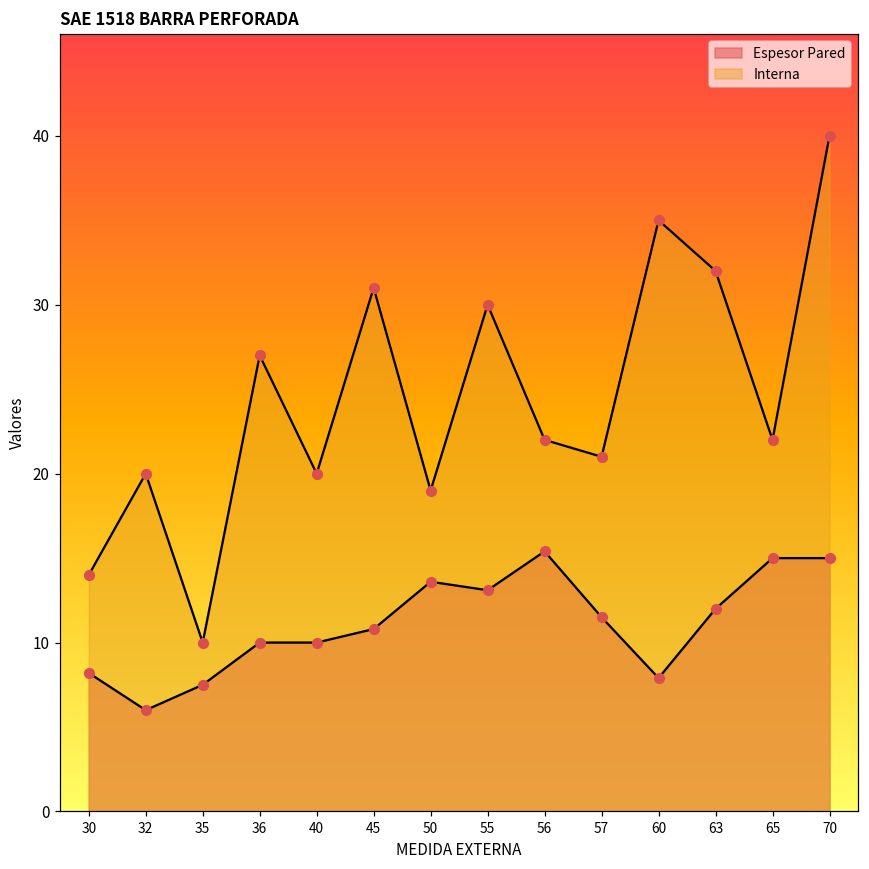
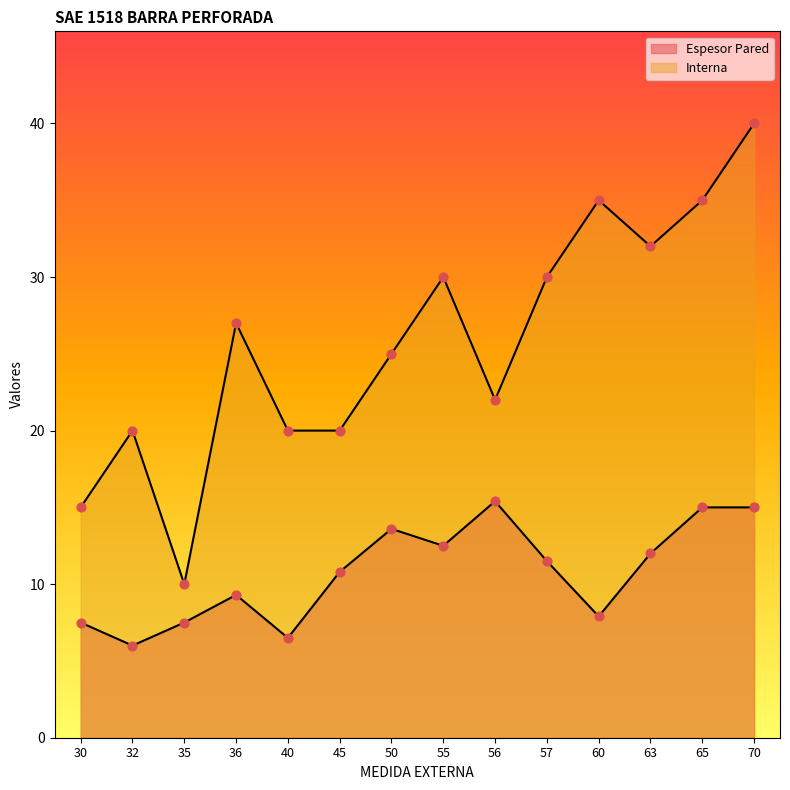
Espesor Pared, 30: 8.2 -> 7.5
Interna, 30: 14 -> 15
Espesor Pared, 36: 10.0 -> 9.3
Espesor Pared, 40: 10.0 -> 6.5
Interna, 45: 31 -> 20
Interna, 50: 19 -> 25
Espesor Pared, 55: 13.1 -> 12.5
Interna, 57: 21 -> 30
Interna, 65: 22 -> 35
